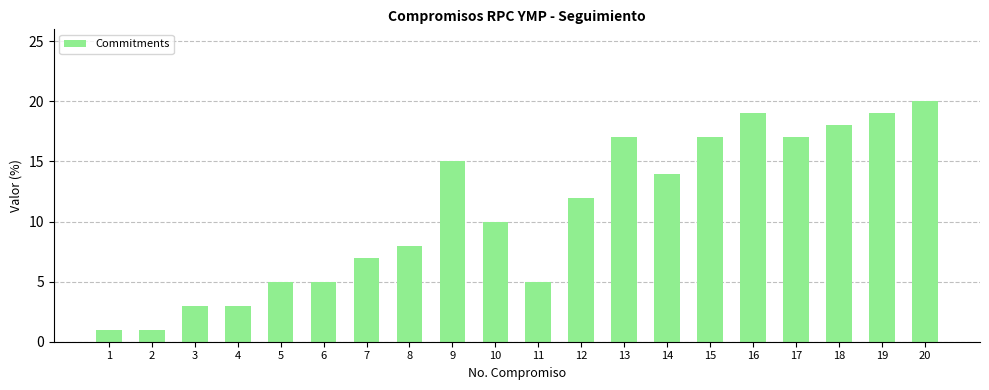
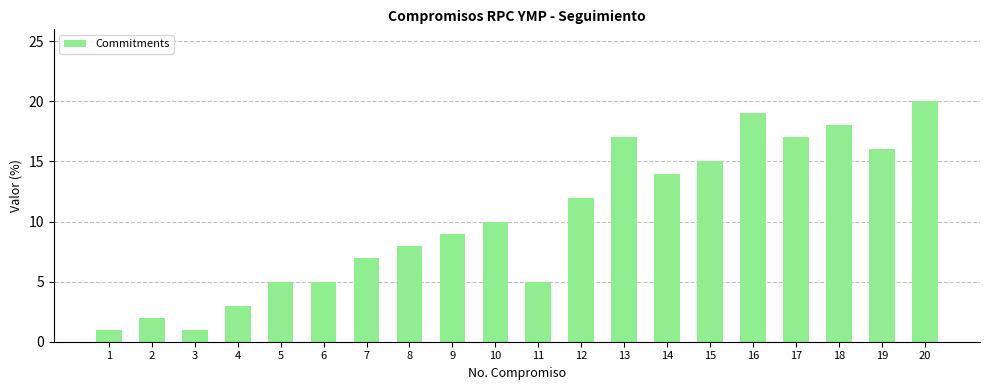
2: 1 -> 2
3: 3 -> 1
9: 15 -> 9
15: 17 -> 15
19: 19 -> 16
